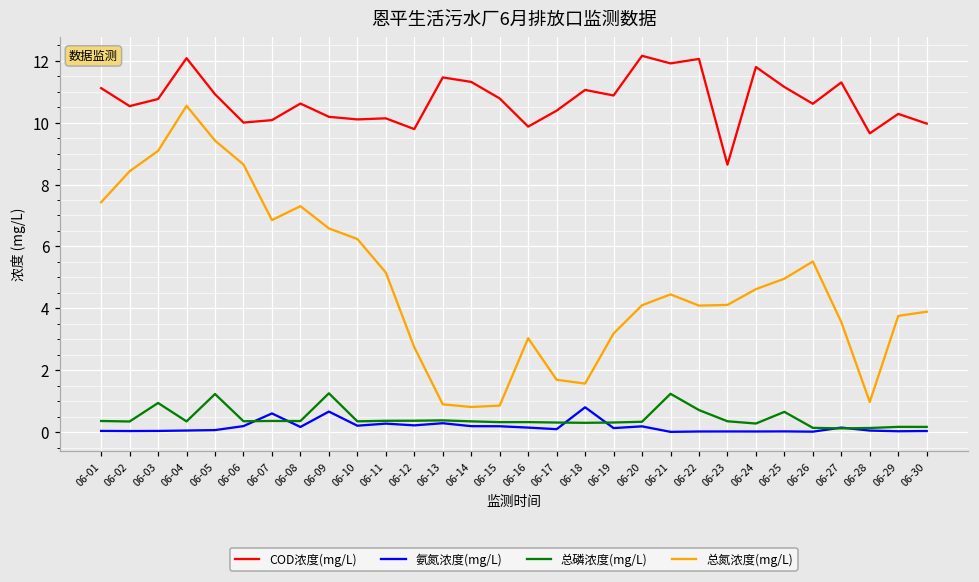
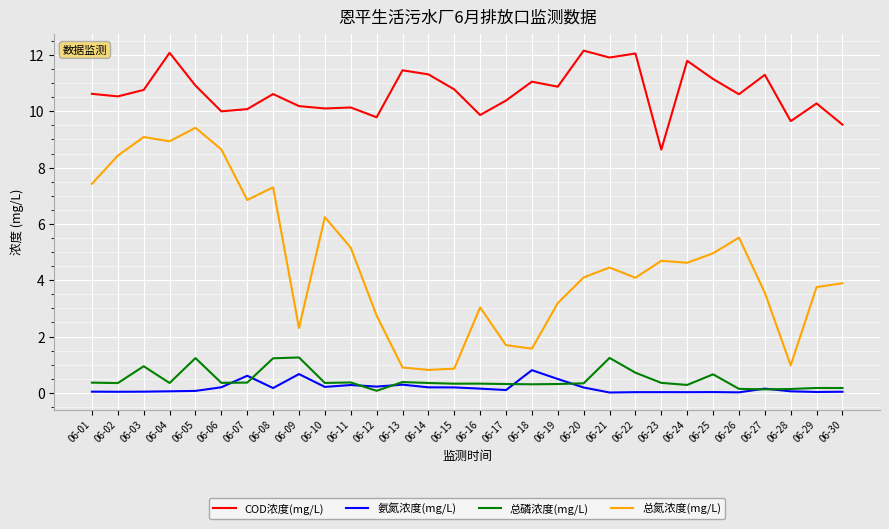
COD浓度(mg/L), 06-01: 11.1 -> 10.6
总氮浓度(mg/L), 06-04: 10.5 -> 8.9
总磷浓度(mg/L), 06-08: 0.4 -> 1.2
总氮浓度(mg/L), 06-09: 6.6 -> 2.3
总磷浓度(mg/L), 06-12: 0.4 -> 0.1
氨氮浓度(mg/L), 06-19: 0.1 -> 0.5
总氮浓度(mg/L), 06-23: 4.1 -> 4.7
COD浓度(mg/L), 06-30: 10.0 -> 9.5
